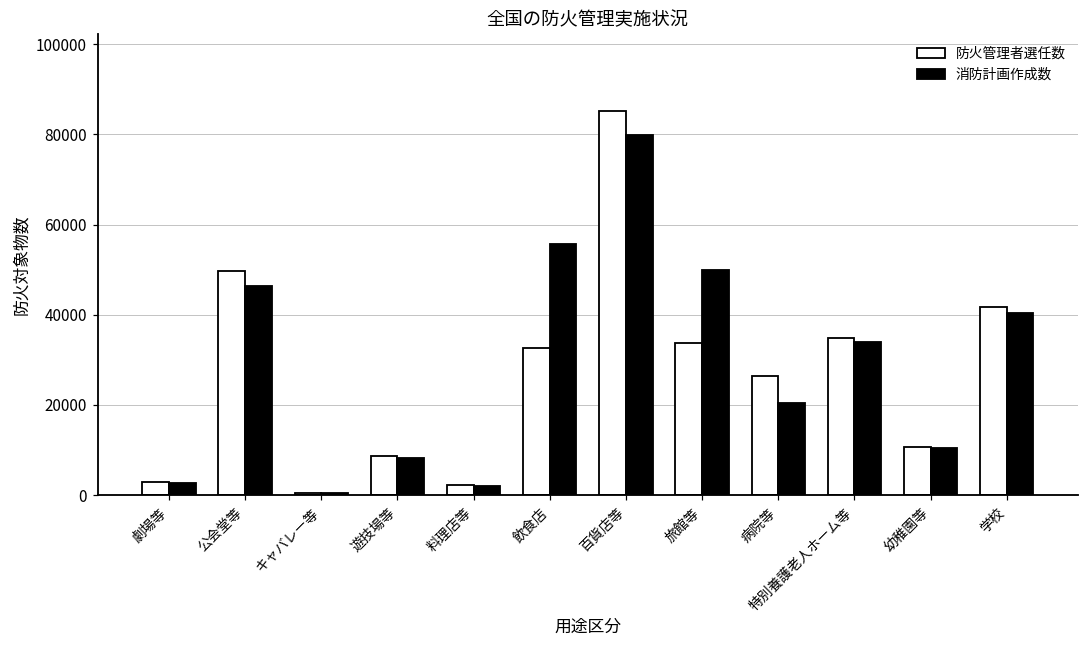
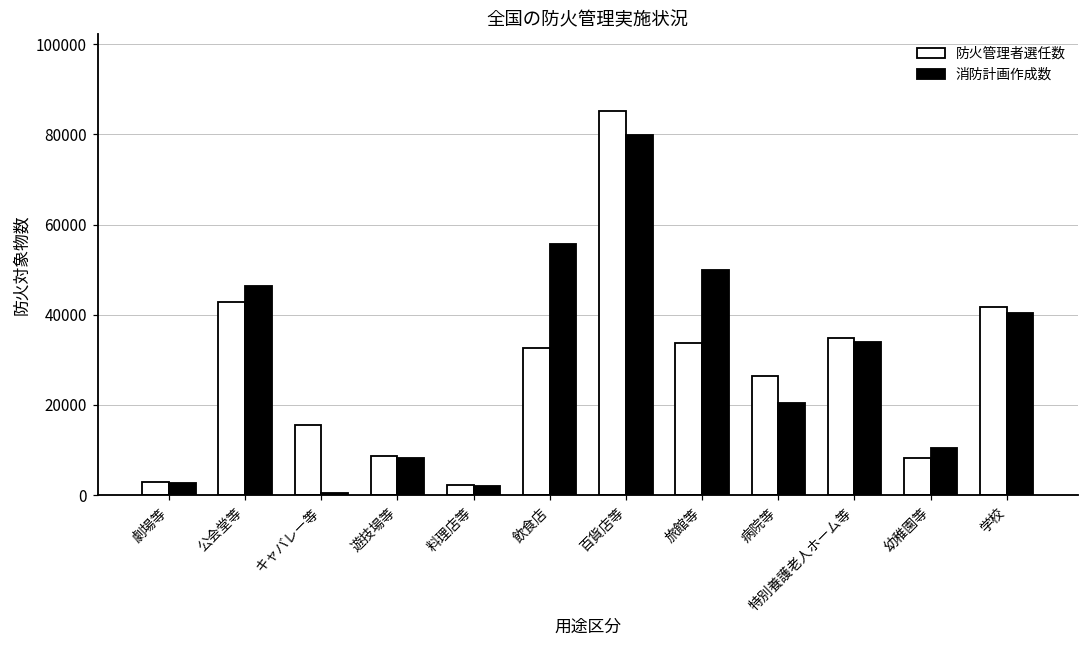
防火管理者選任数, 公会堂等: 50000 -> 43000
防火管理者選任数, キャバレー等: 0 -> 16000
防火管理者選任数, 幼稚園等: 11000 -> 8000
